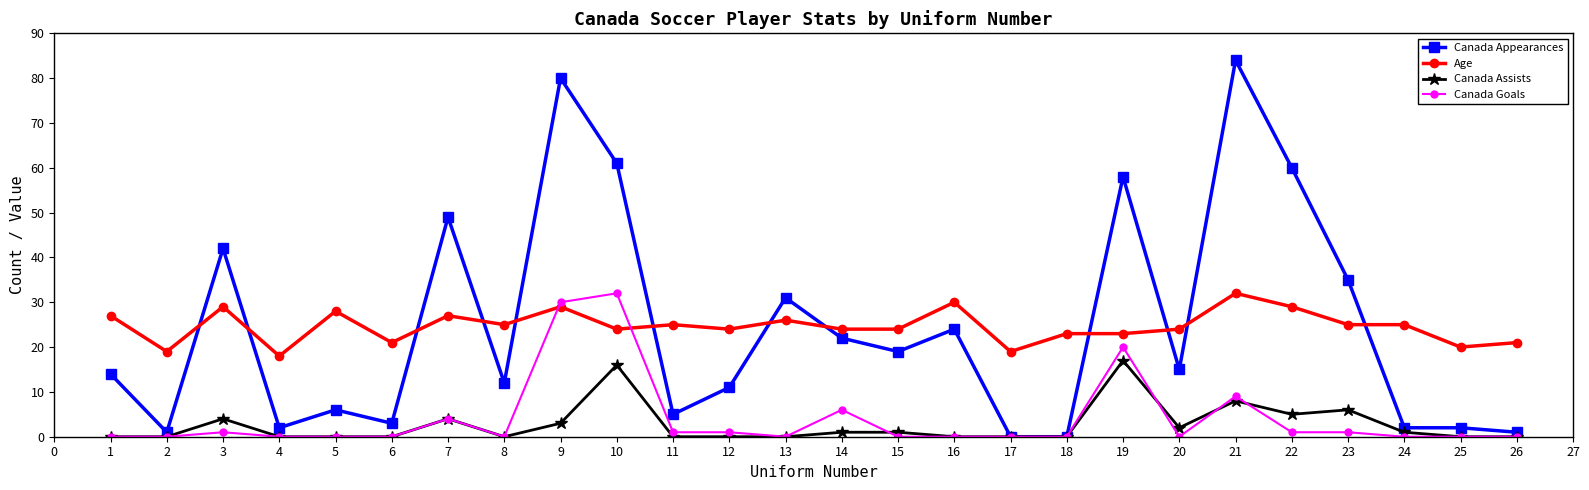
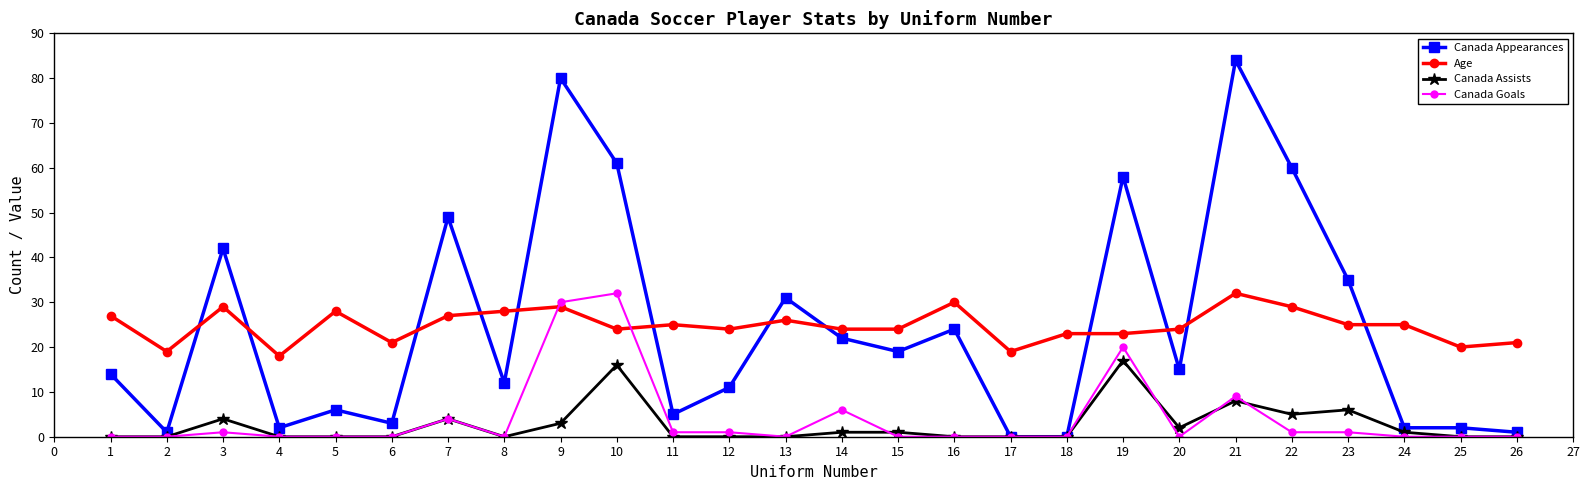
Age, 8: 25 -> 28
